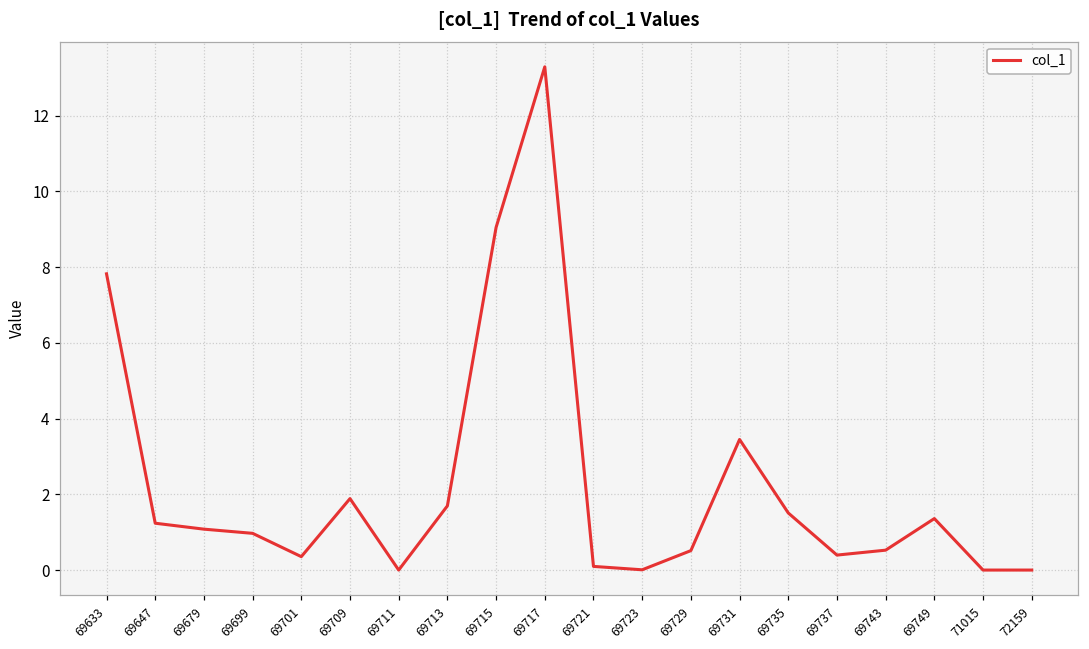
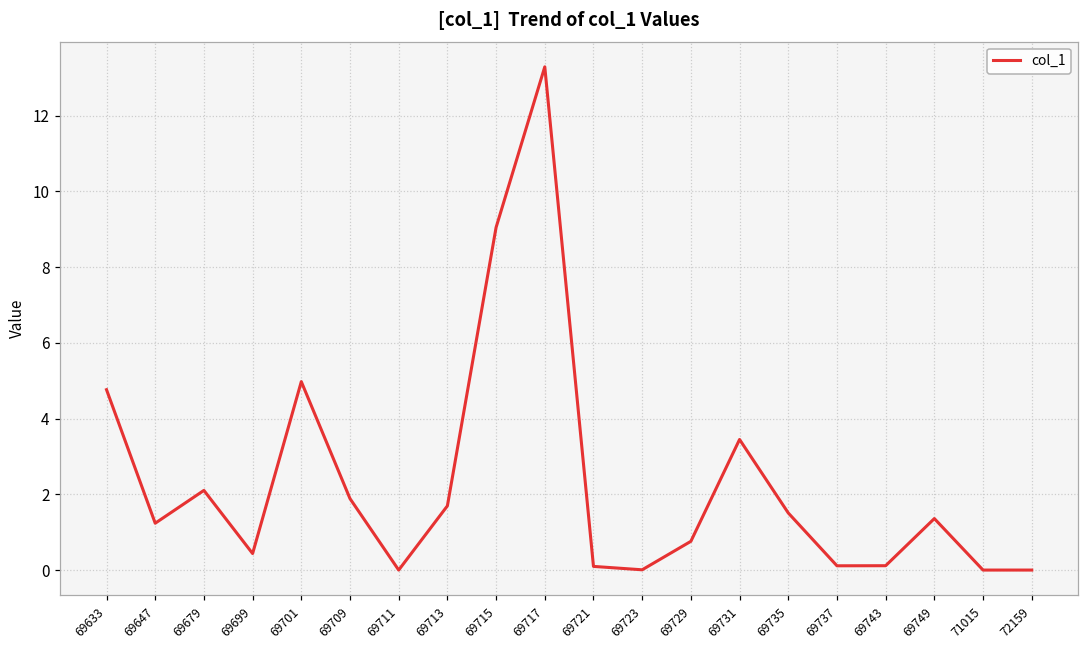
69633: 7.8 -> 4.8
69679: 1.1 -> 2.1
69699: 1.0 -> 0.4
69701: 0.4 -> 5.0
69729: 0.5 -> 0.8
69737: 0.4 -> 0.1
69743: 0.5 -> 0.1
